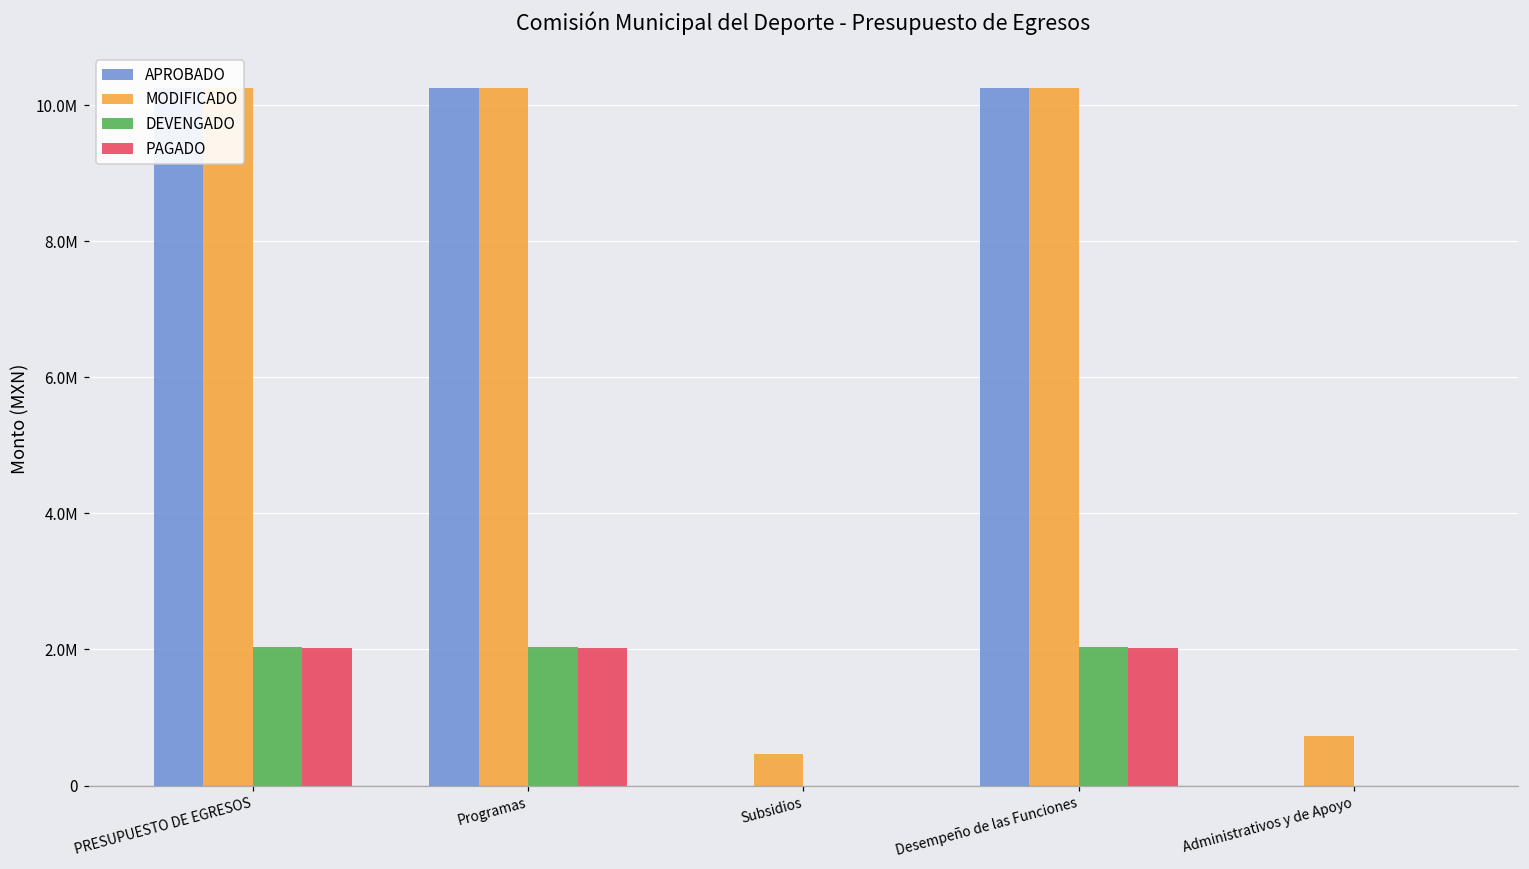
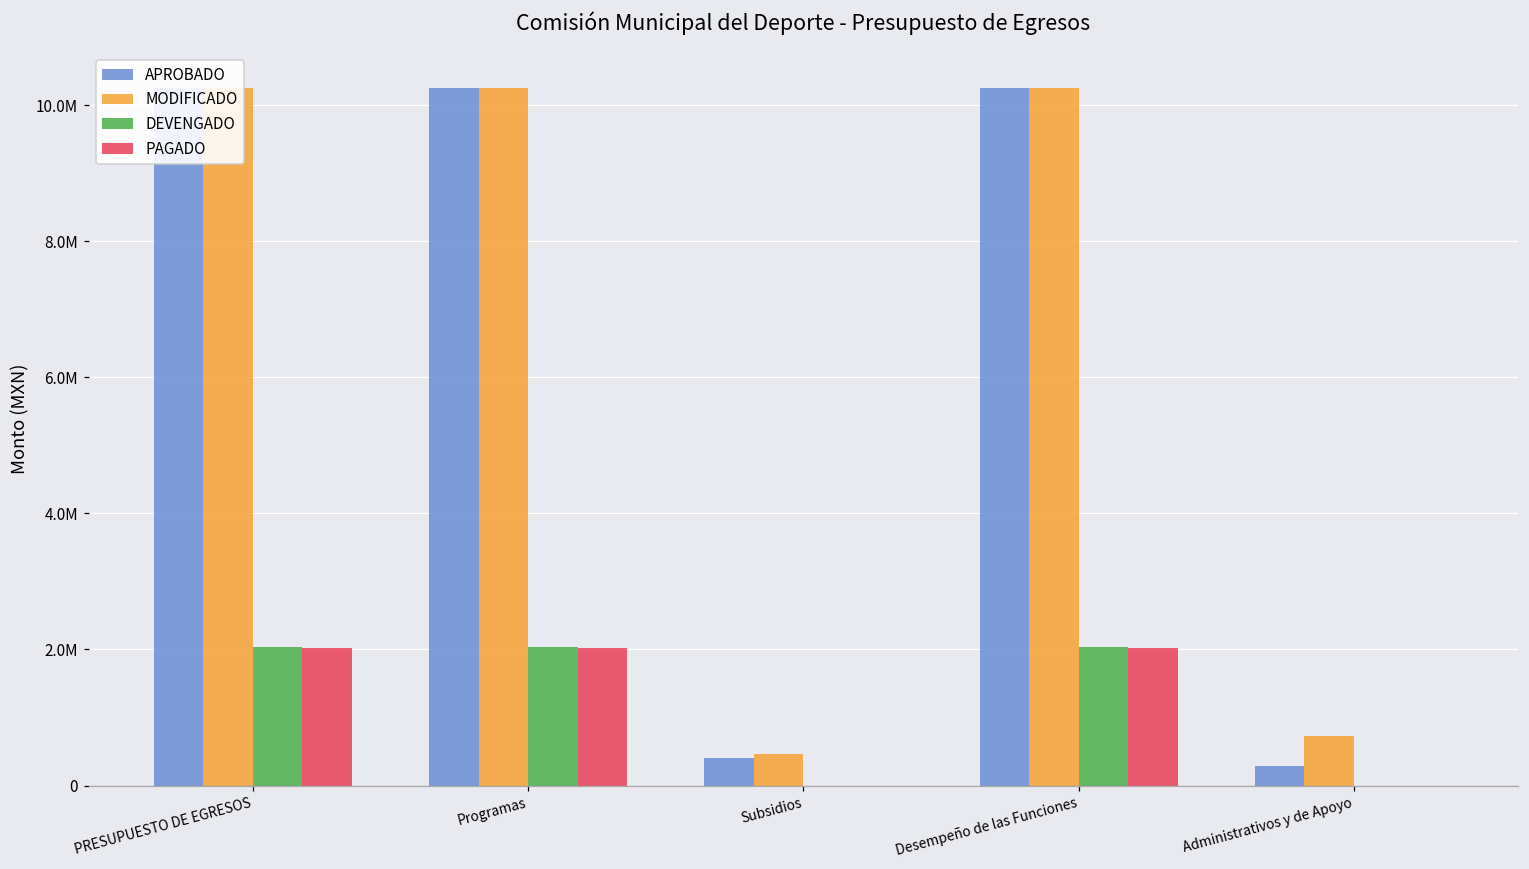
APROBADO, Subsidios: 0 -> 400000
APROBADO, Administrativos y de Apoyo: 0 -> 300000
